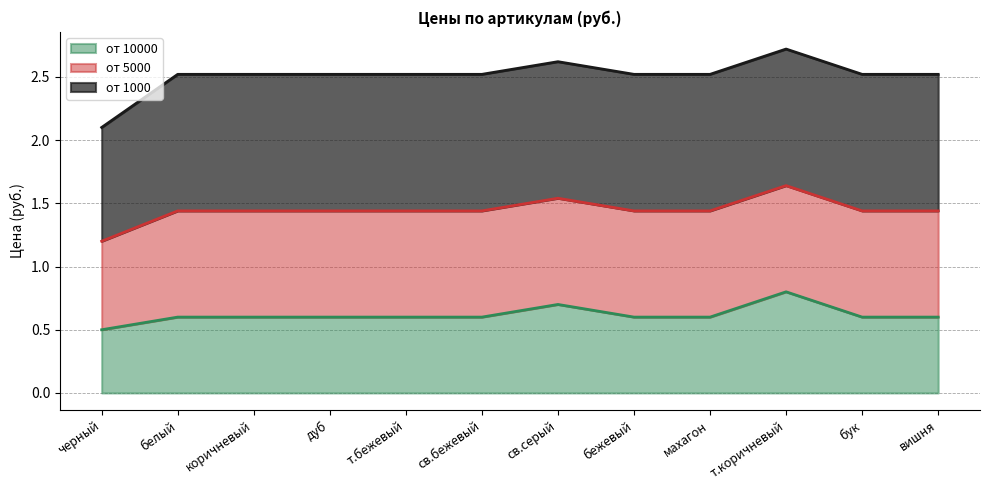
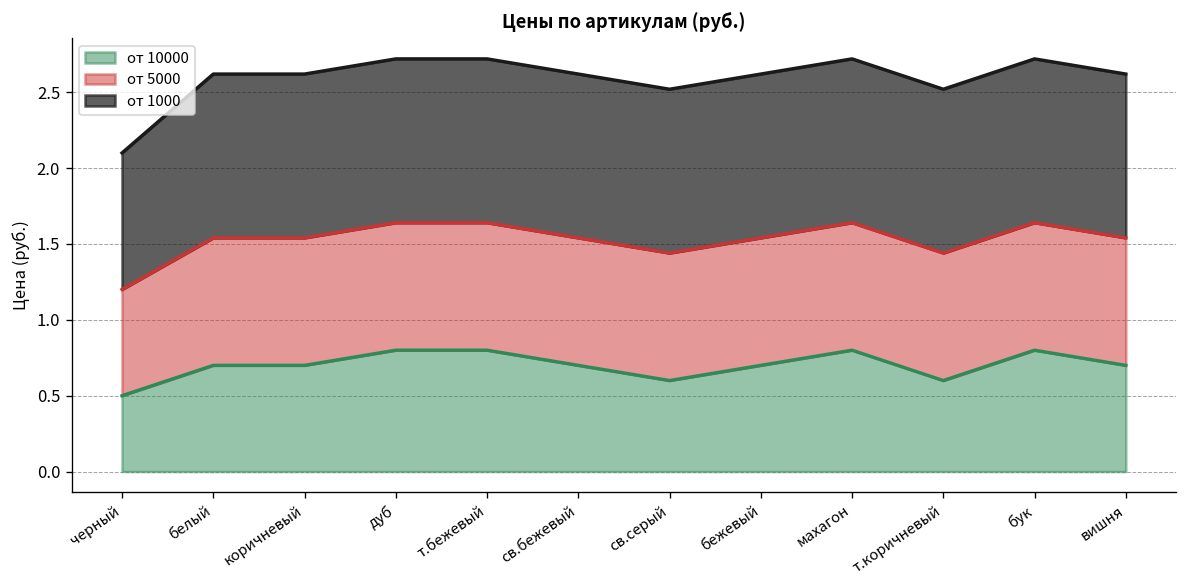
от 10000, белый: 0.6 -> 0.7
от 10000, коричневый: 0.6 -> 0.7
от 10000, дуб: 0.6 -> 0.8
от 10000, т.бежевый: 0.6 -> 0.8
от 10000, св.бежевый: 0.6 -> 0.7
от 10000, св.серый: 0.7 -> 0.6
от 10000, бежевый: 0.6 -> 0.7
от 10000, махагон: 0.6 -> 0.8
от 10000, т.коричневый: 0.8 -> 0.6
от 10000, бук: 0.6 -> 0.8
от 10000, вишня: 0.6 -> 0.7
